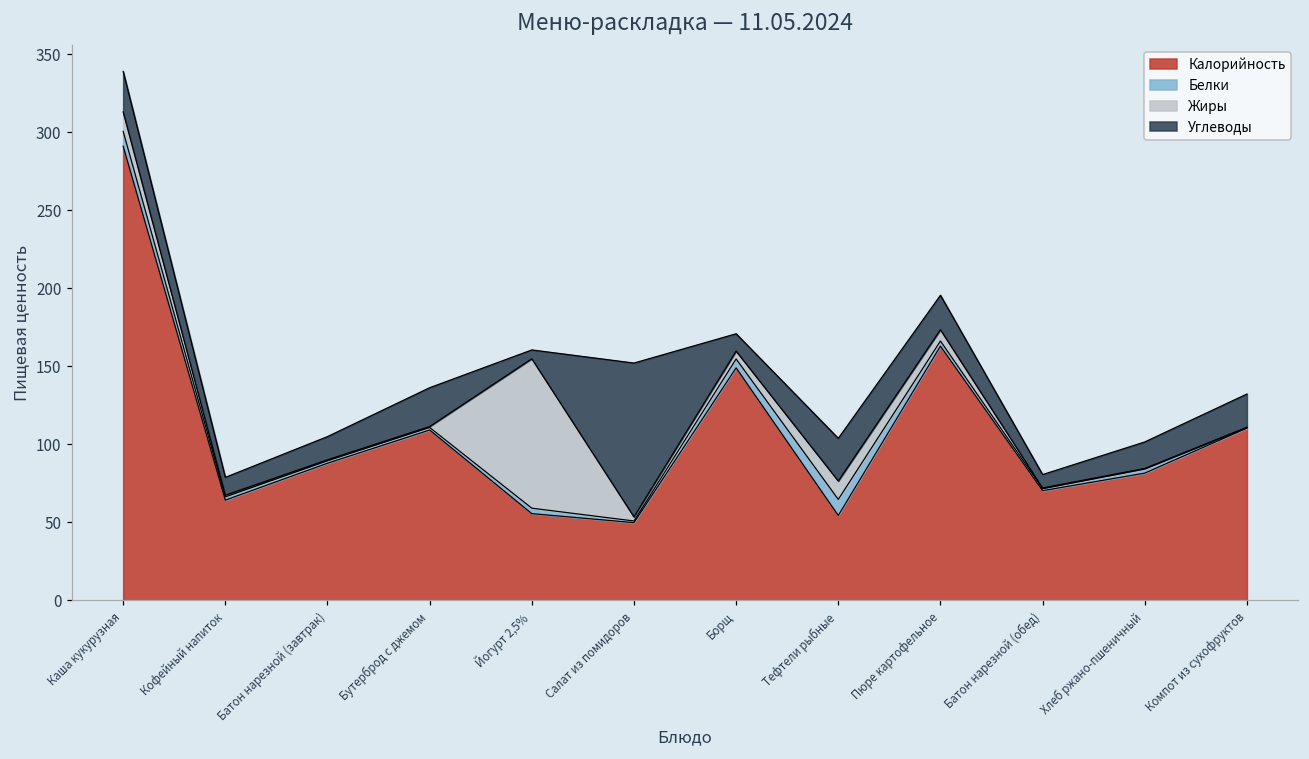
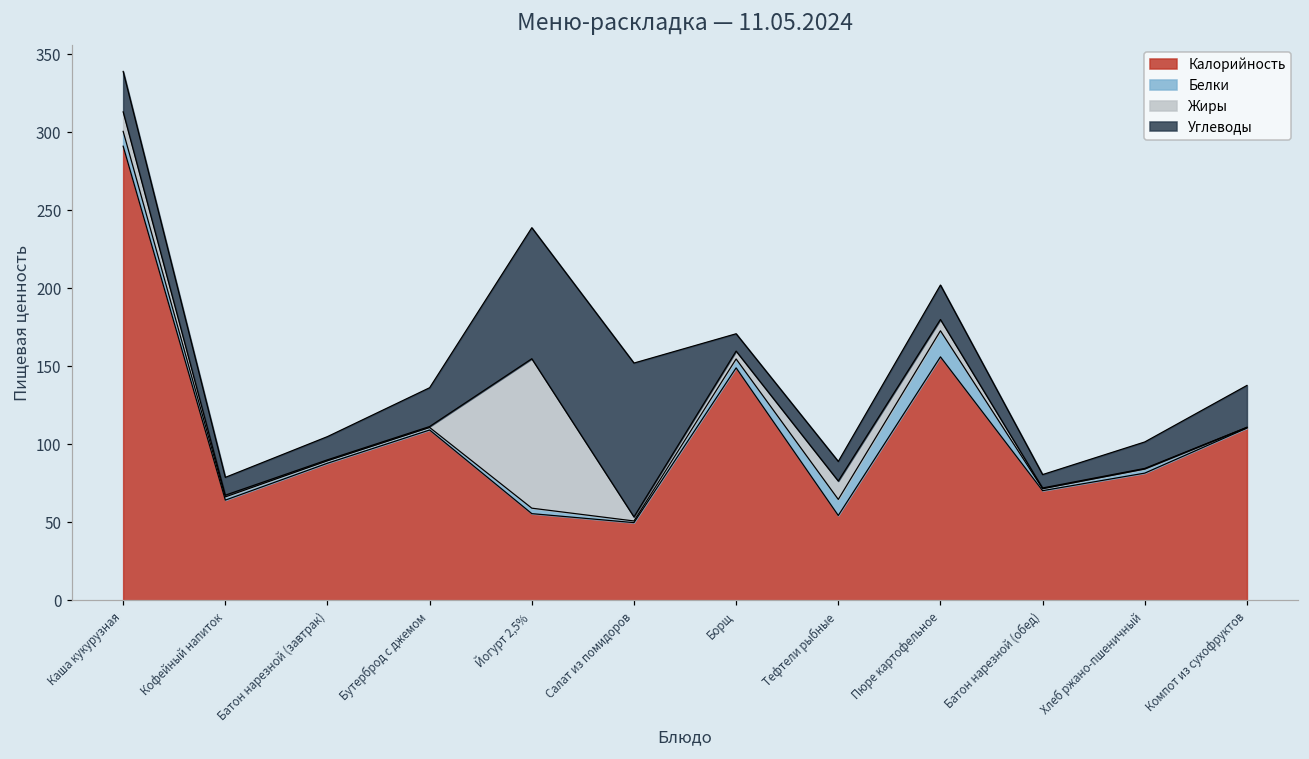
Углеводы, Йогурт 2,5%: 6 -> 84
Углеводы, Тефтели рыбные: 27 -> 13
Калорийность, Пюре картофельное: 163 -> 156
Белки, Пюре картофельное: 3 -> 17
Углеводы, Компот из сухофруктов: 21 -> 27
